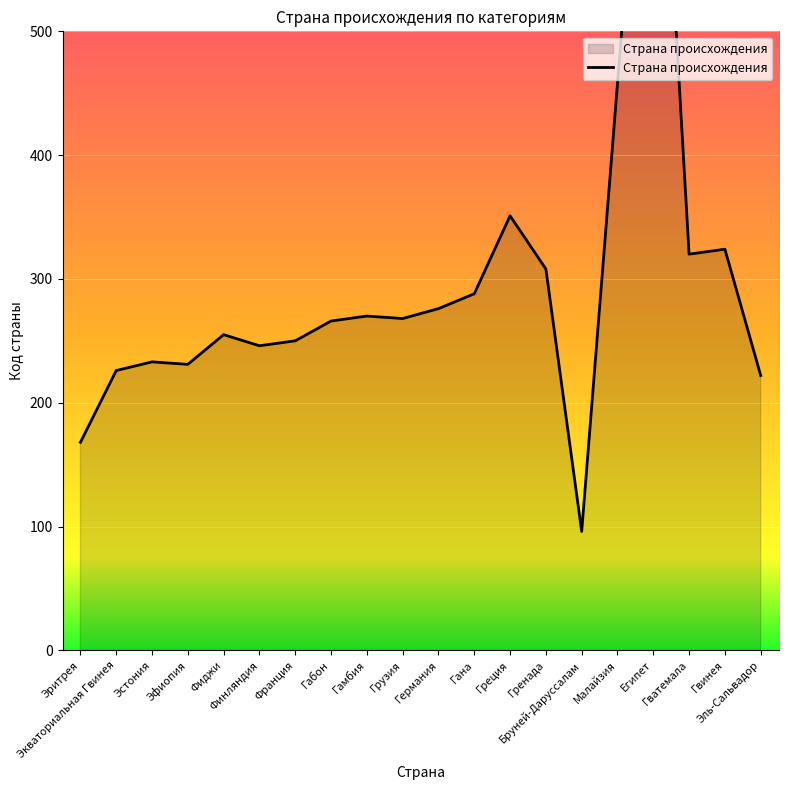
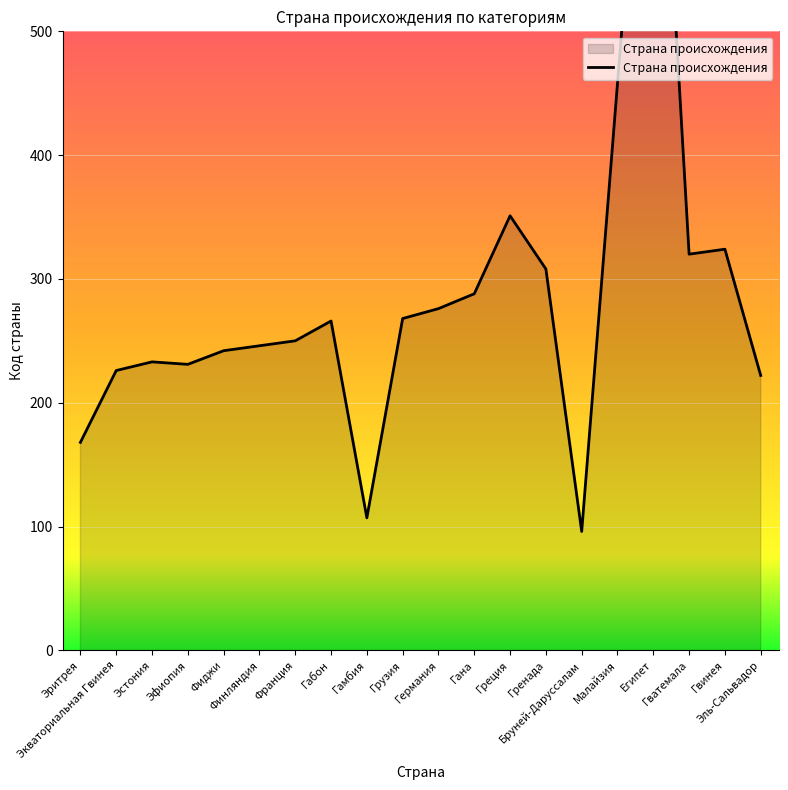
Фиджи: 255 -> 242
Гамбия: 270 -> 107
